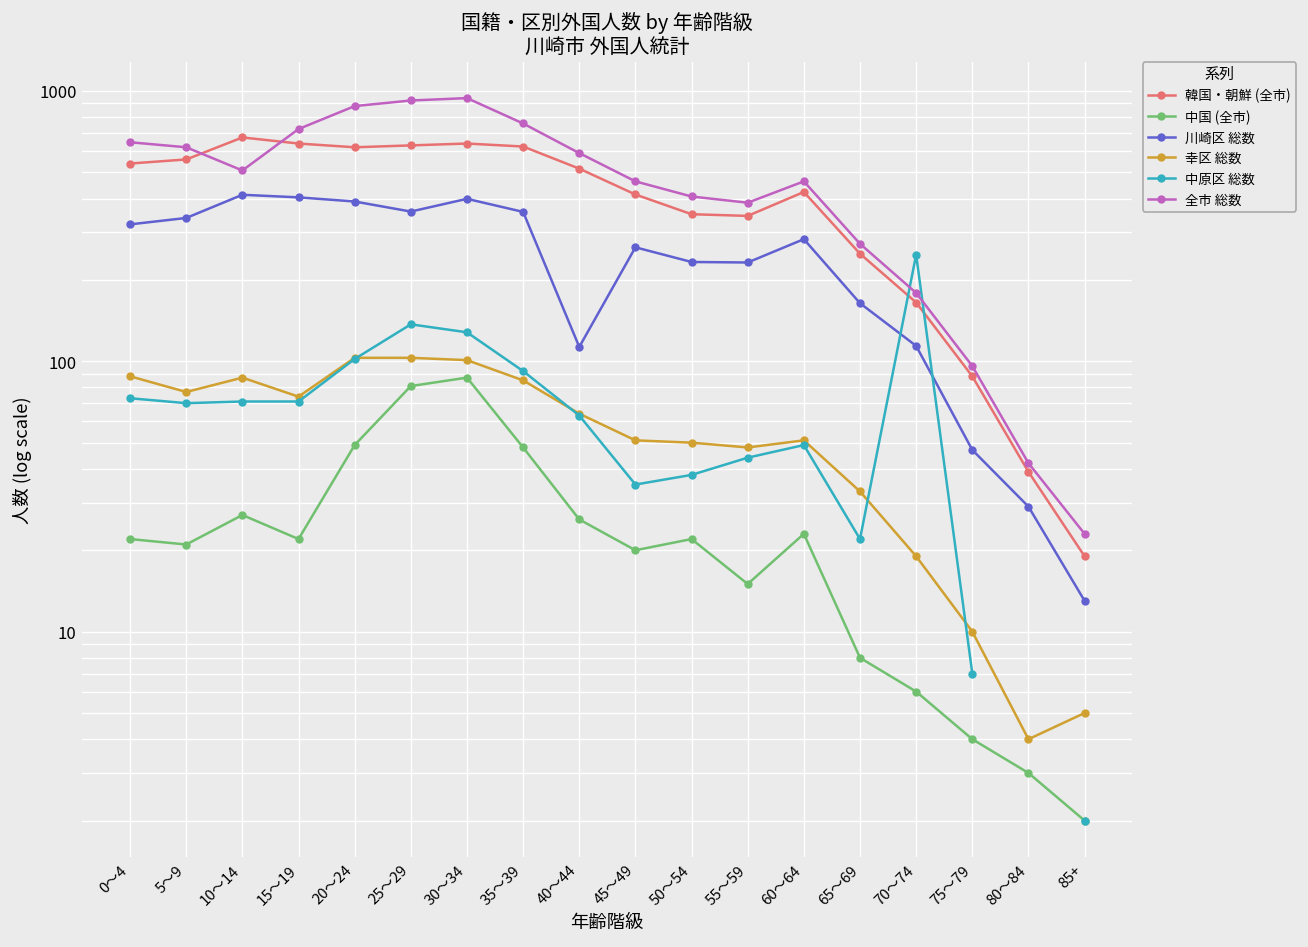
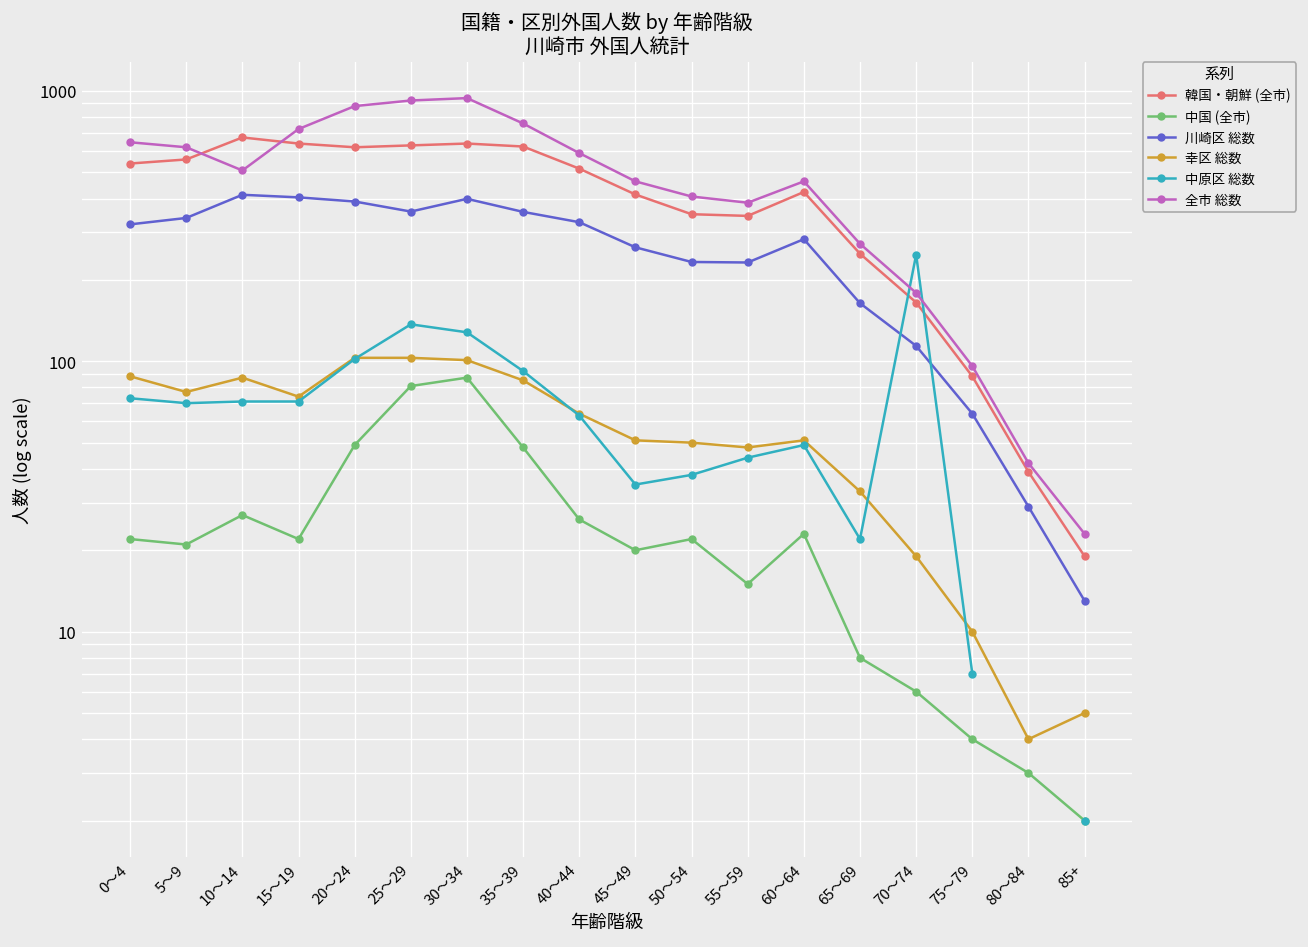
川崎区 総数, 40～44: 110 -> 330
川崎区 総数, 75～79: 47 -> 64
